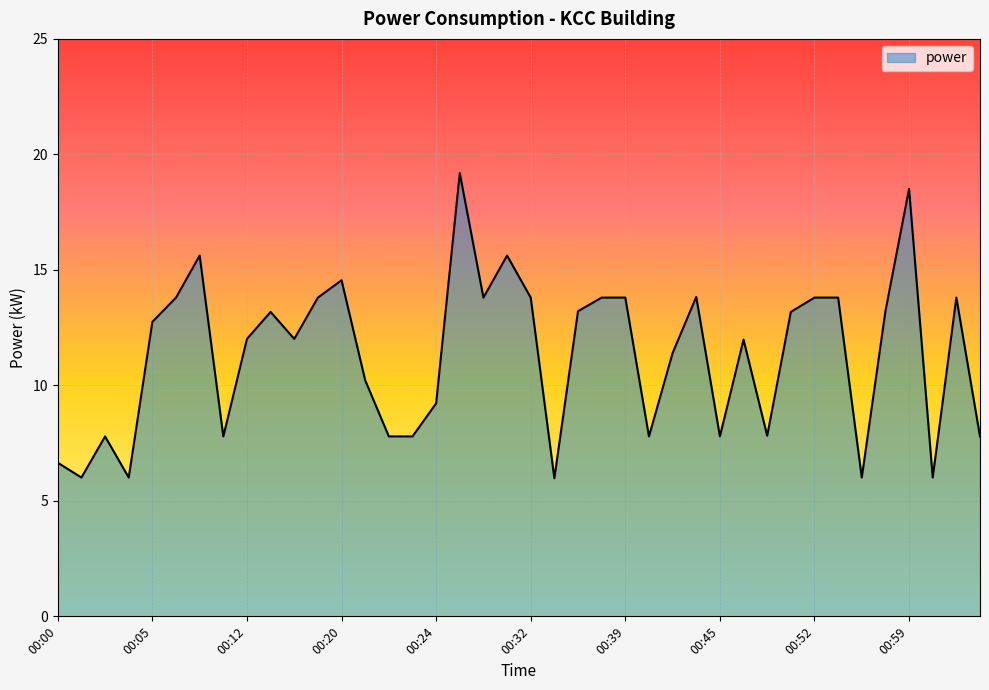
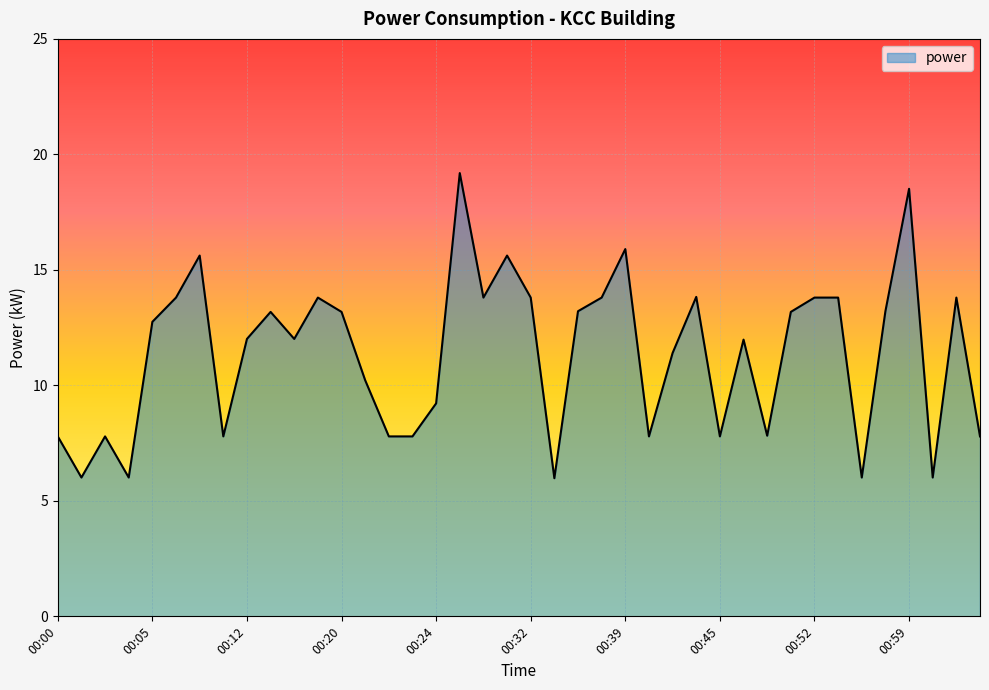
00:00: 6.7 -> 7.8
00:20: 14.6 -> 13.2
00:39: 13.8 -> 15.9
